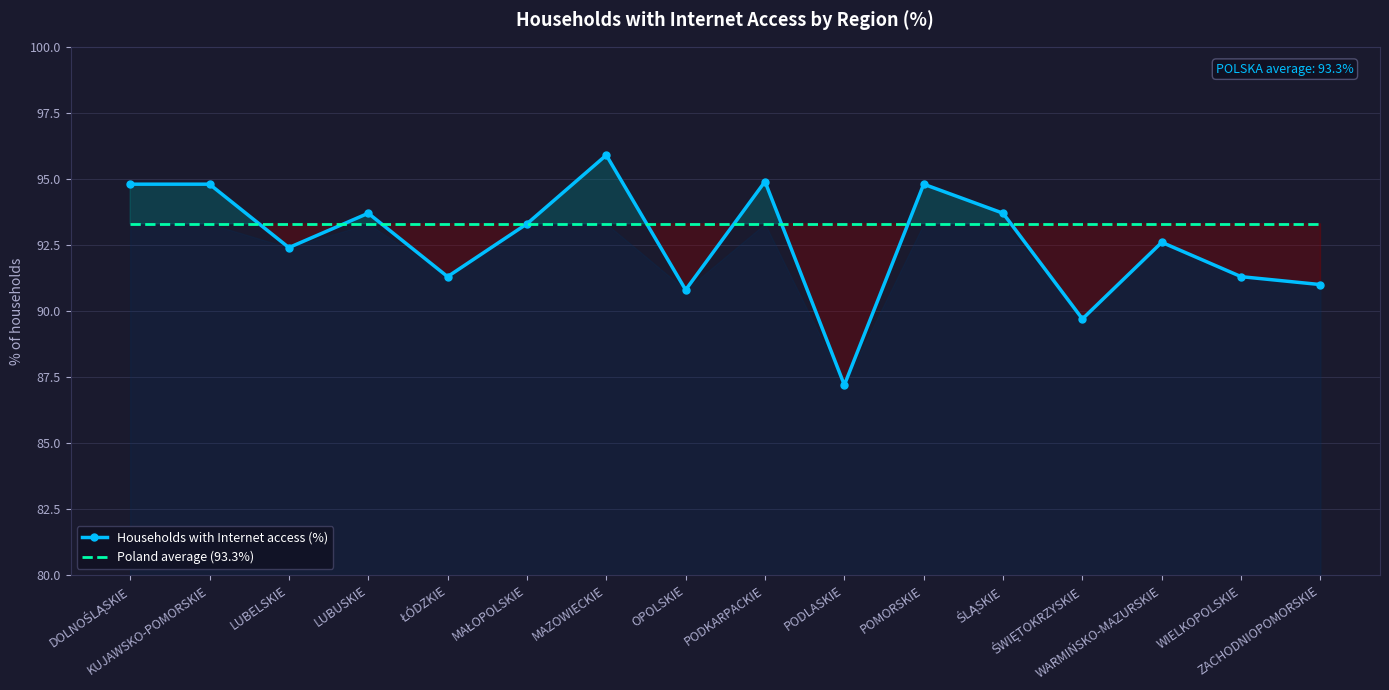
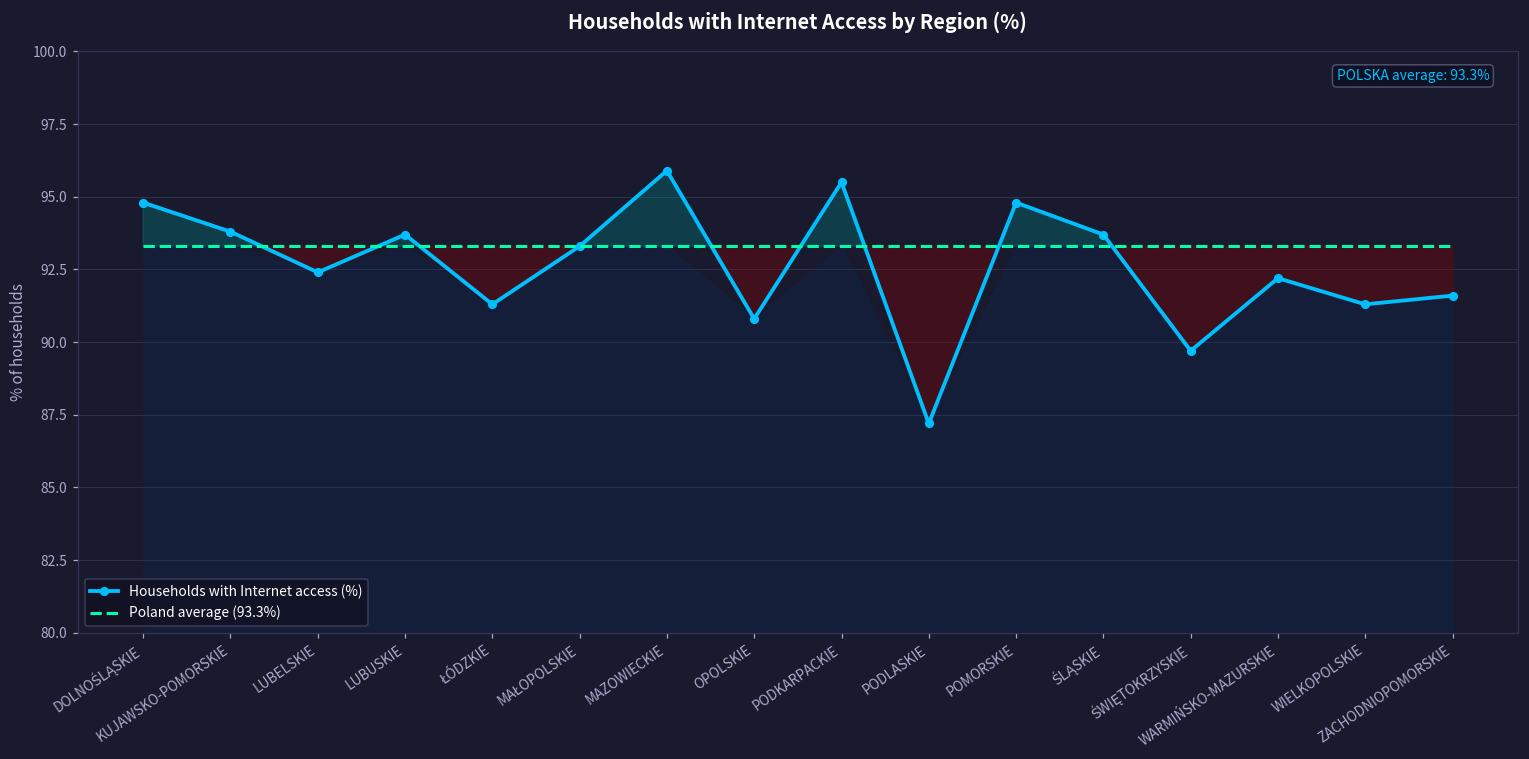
Households with Internet access (%), KUJAWSKO-POMORSKIE: 94.8 -> 93.8
Households with Internet access (%), PODKARPACKIE: 94.9 -> 95.5
Households with Internet access (%), WARMIŃSKO-MAZURSKIE: 92.6 -> 92.2
Households with Internet access (%), ZACHODNIOPOMORSKIE: 91.0 -> 91.6
